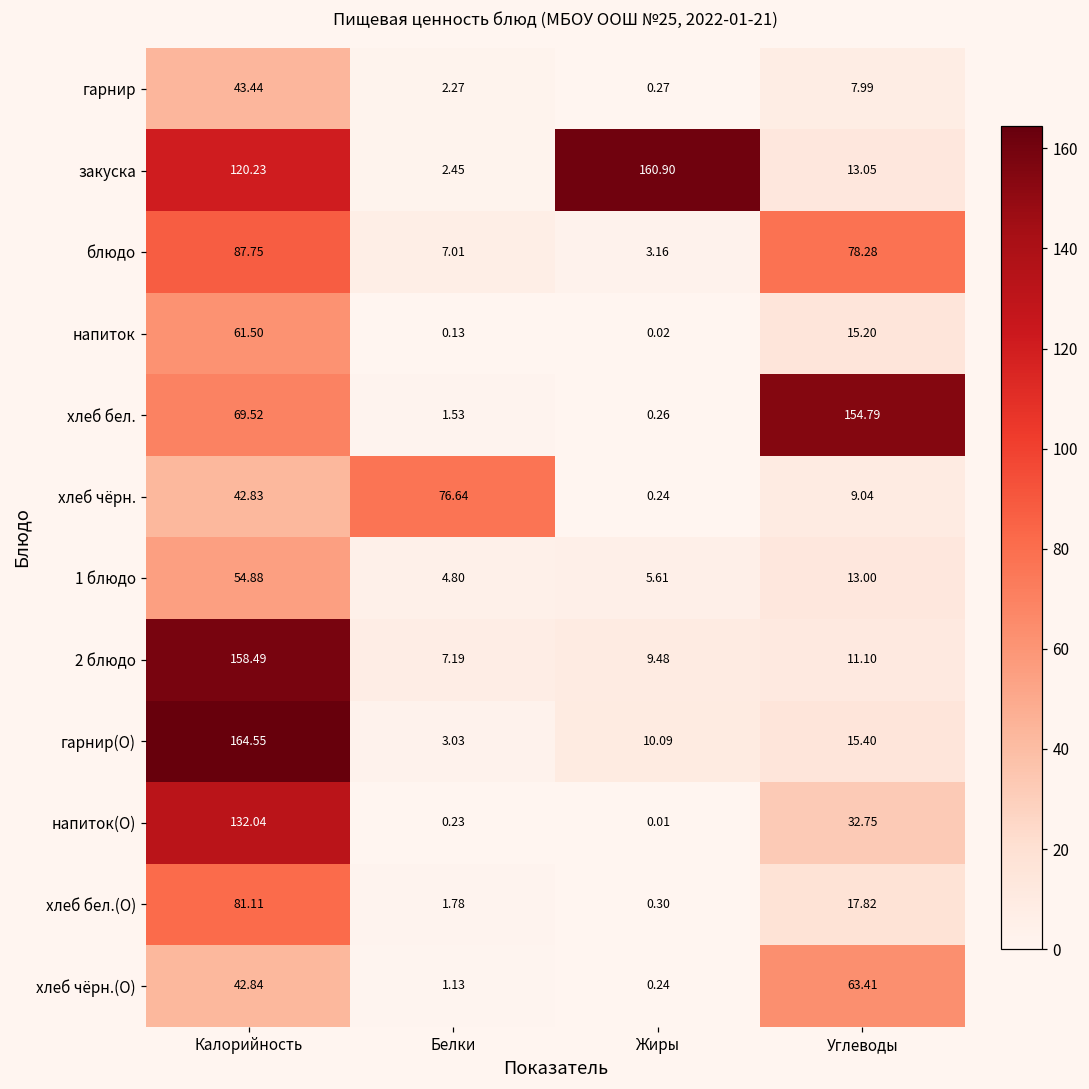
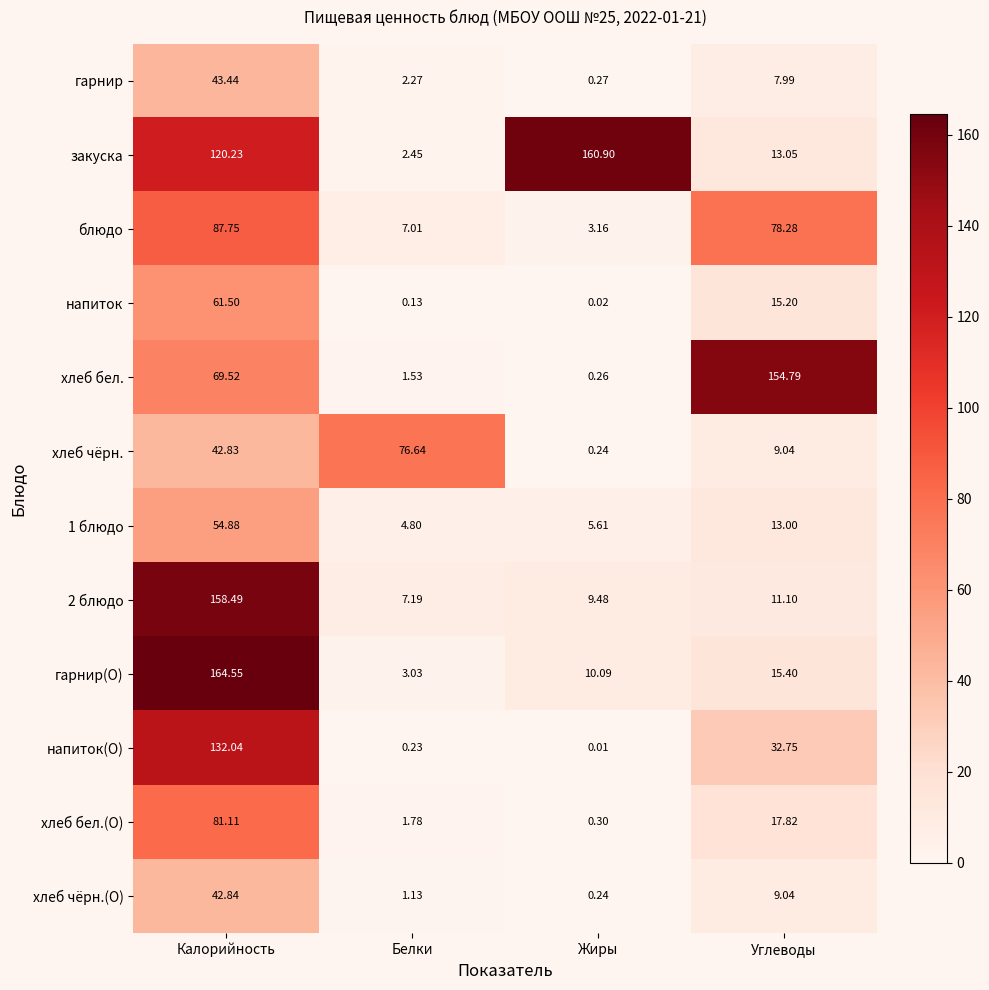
хлеб чёрн.(О), Углеводы: 63.41 -> 9.04
